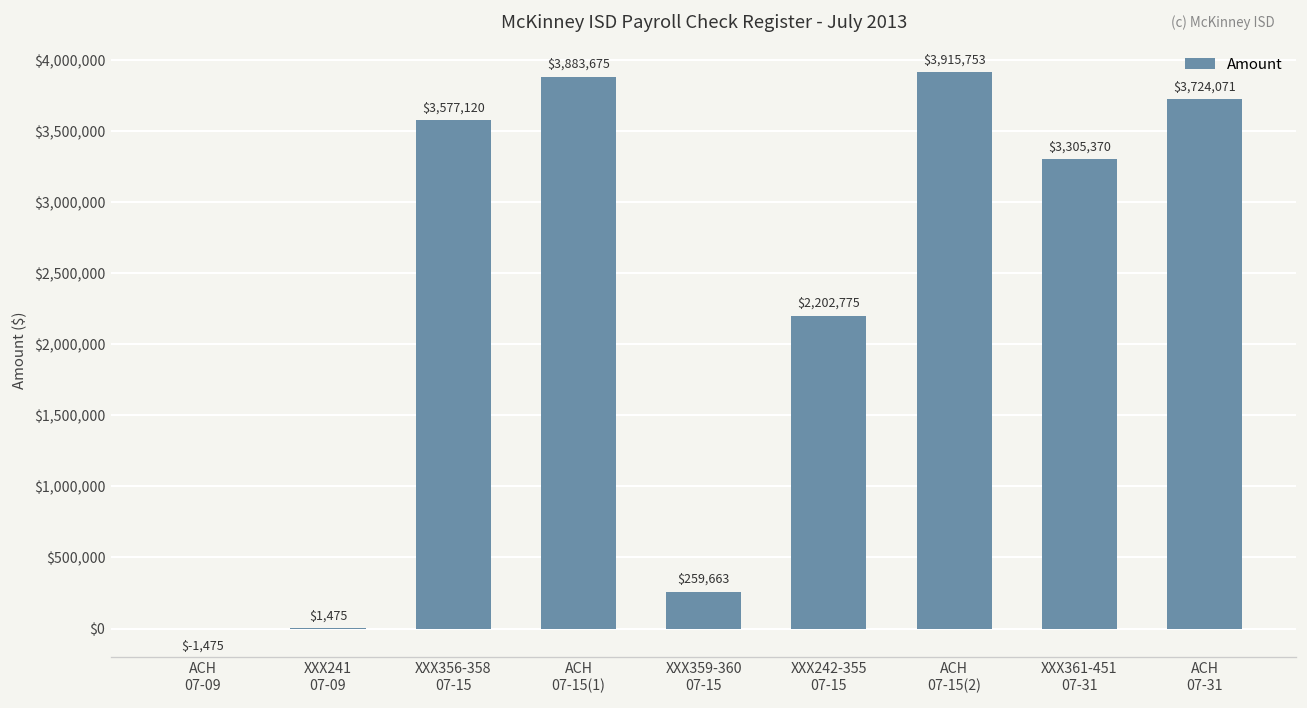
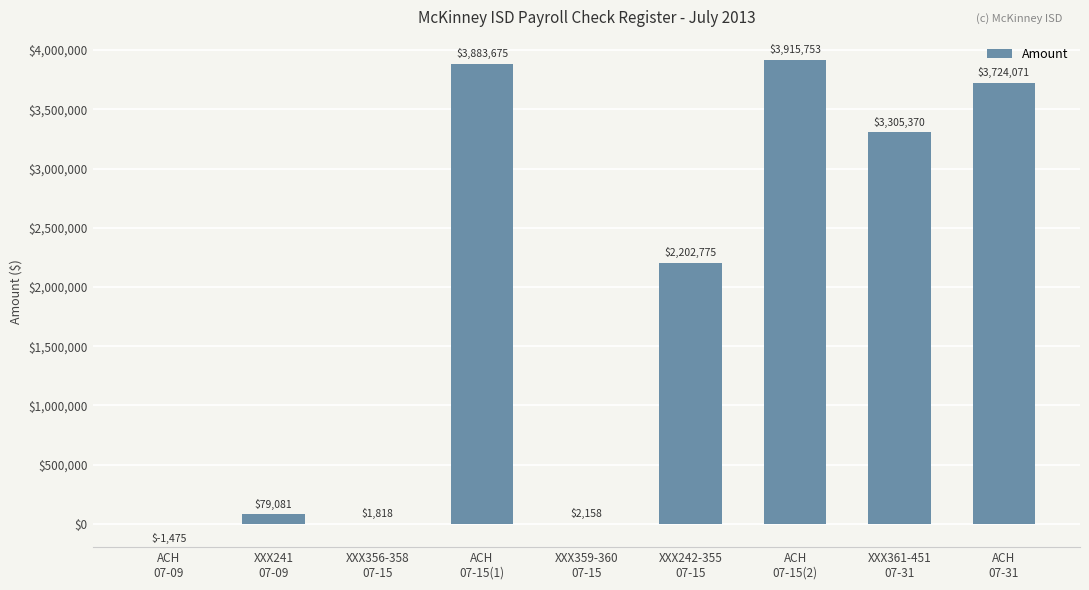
XXX241 07-09: $1,475 -> $79,081
XXX356-358 07-15: $3,577,120 -> $1,818
XXX359-360 07-15: $259,663 -> $2,158
